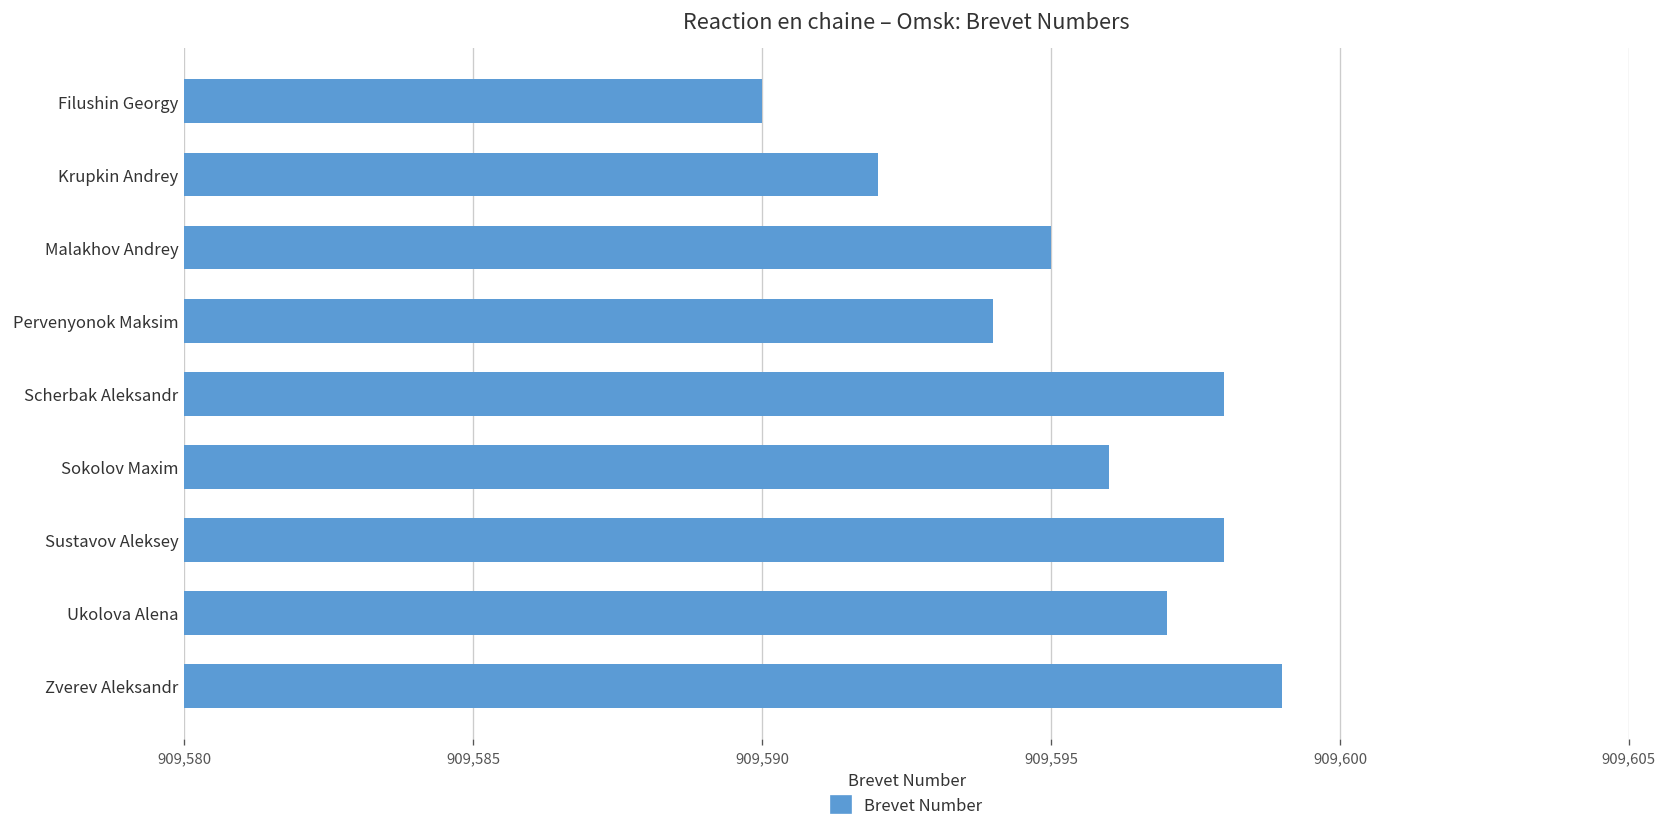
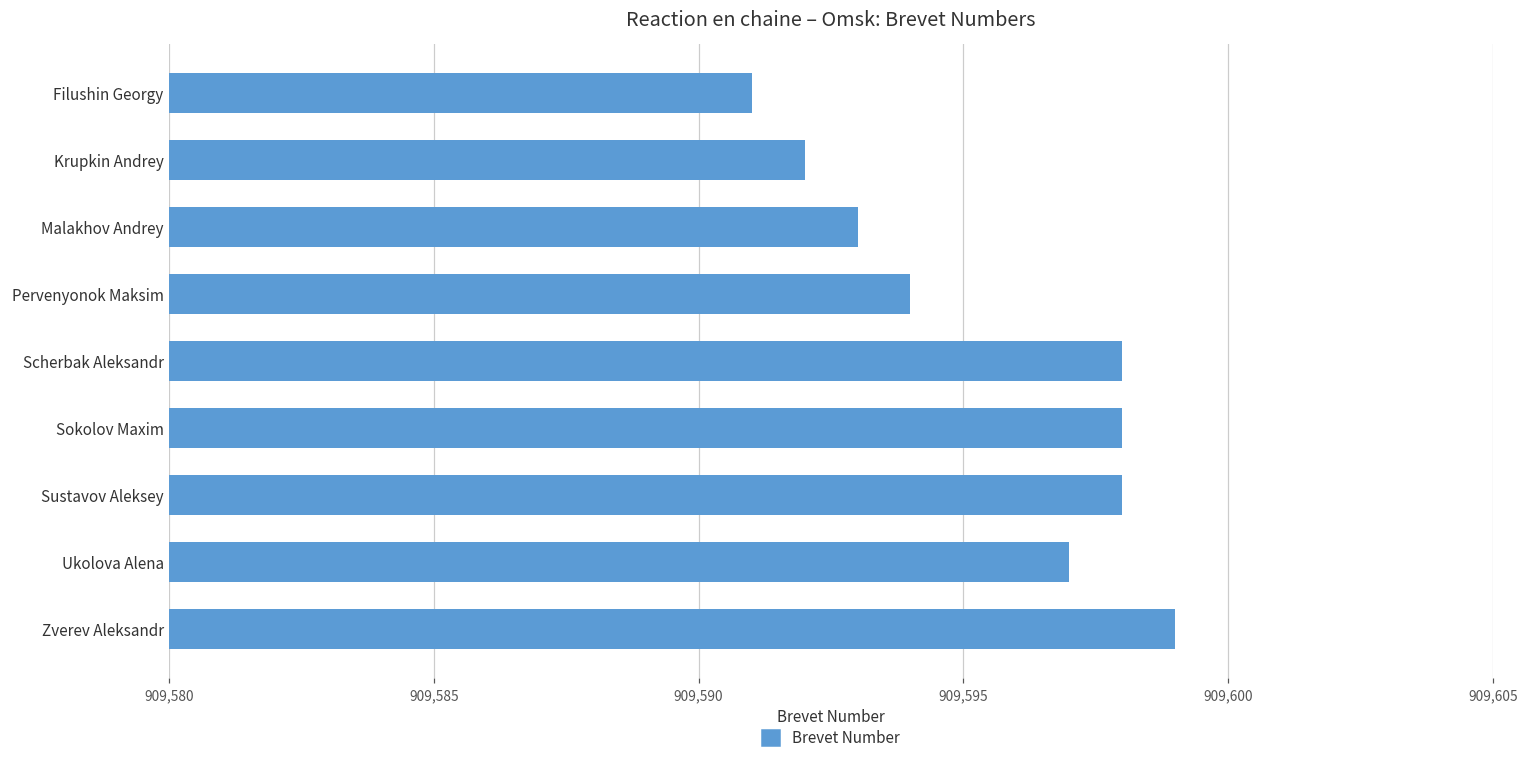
Filushin Georgy: 909,590 -> 909,591
Malakhov Andrey: 909,595 -> 909,593
Sokolov Maxim: 909,596 -> 909,598
